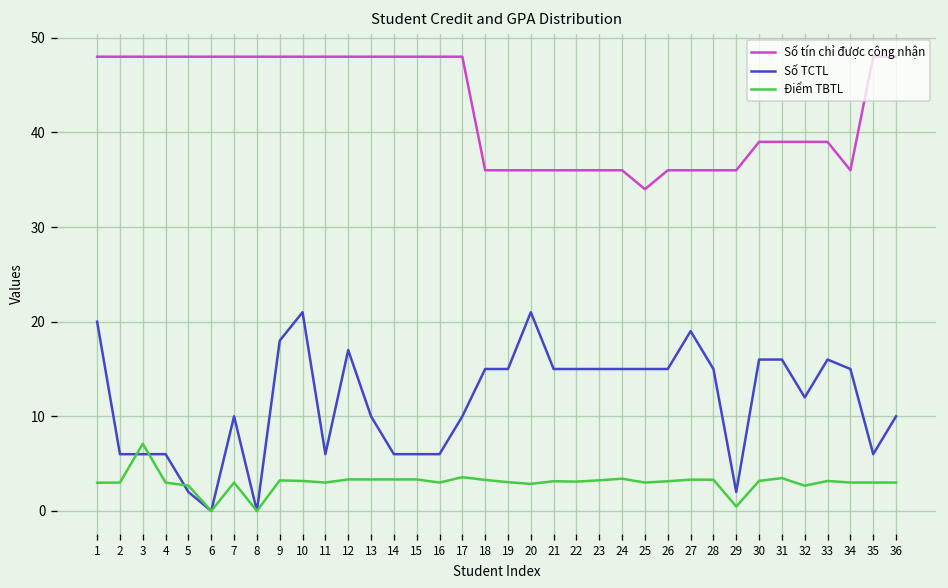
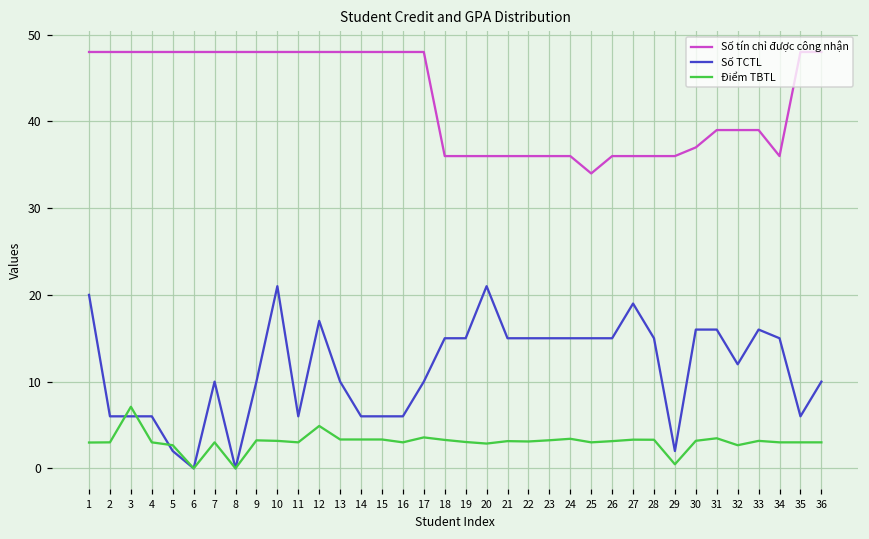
Số TCTL, 9: 18 -> 10
Điểm TBTL, 12: 3 -> 5
Số tín chỉ được công nhận, 30: 39 -> 37
